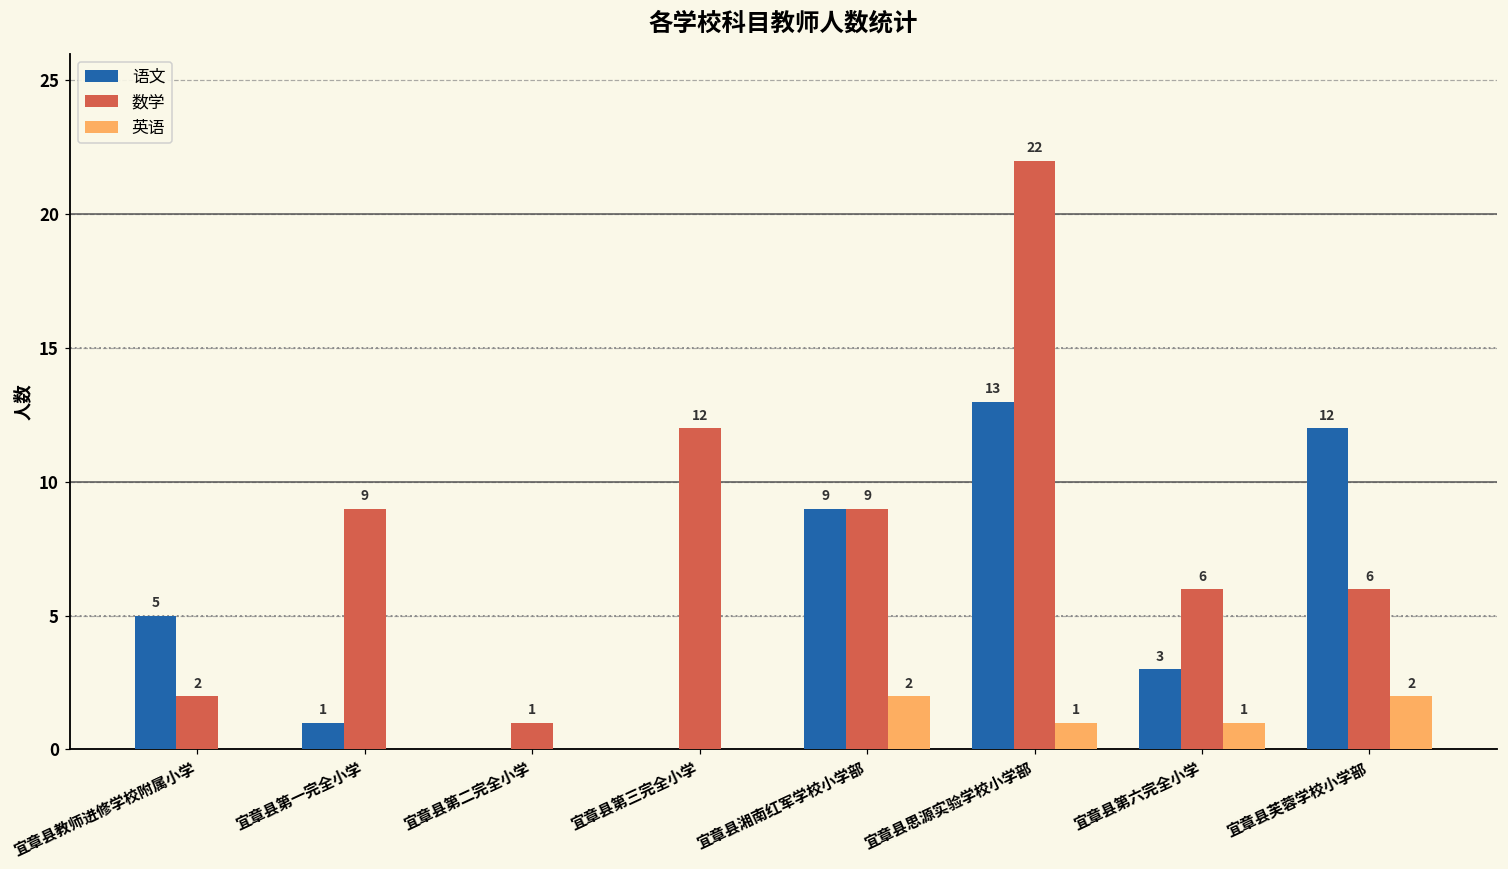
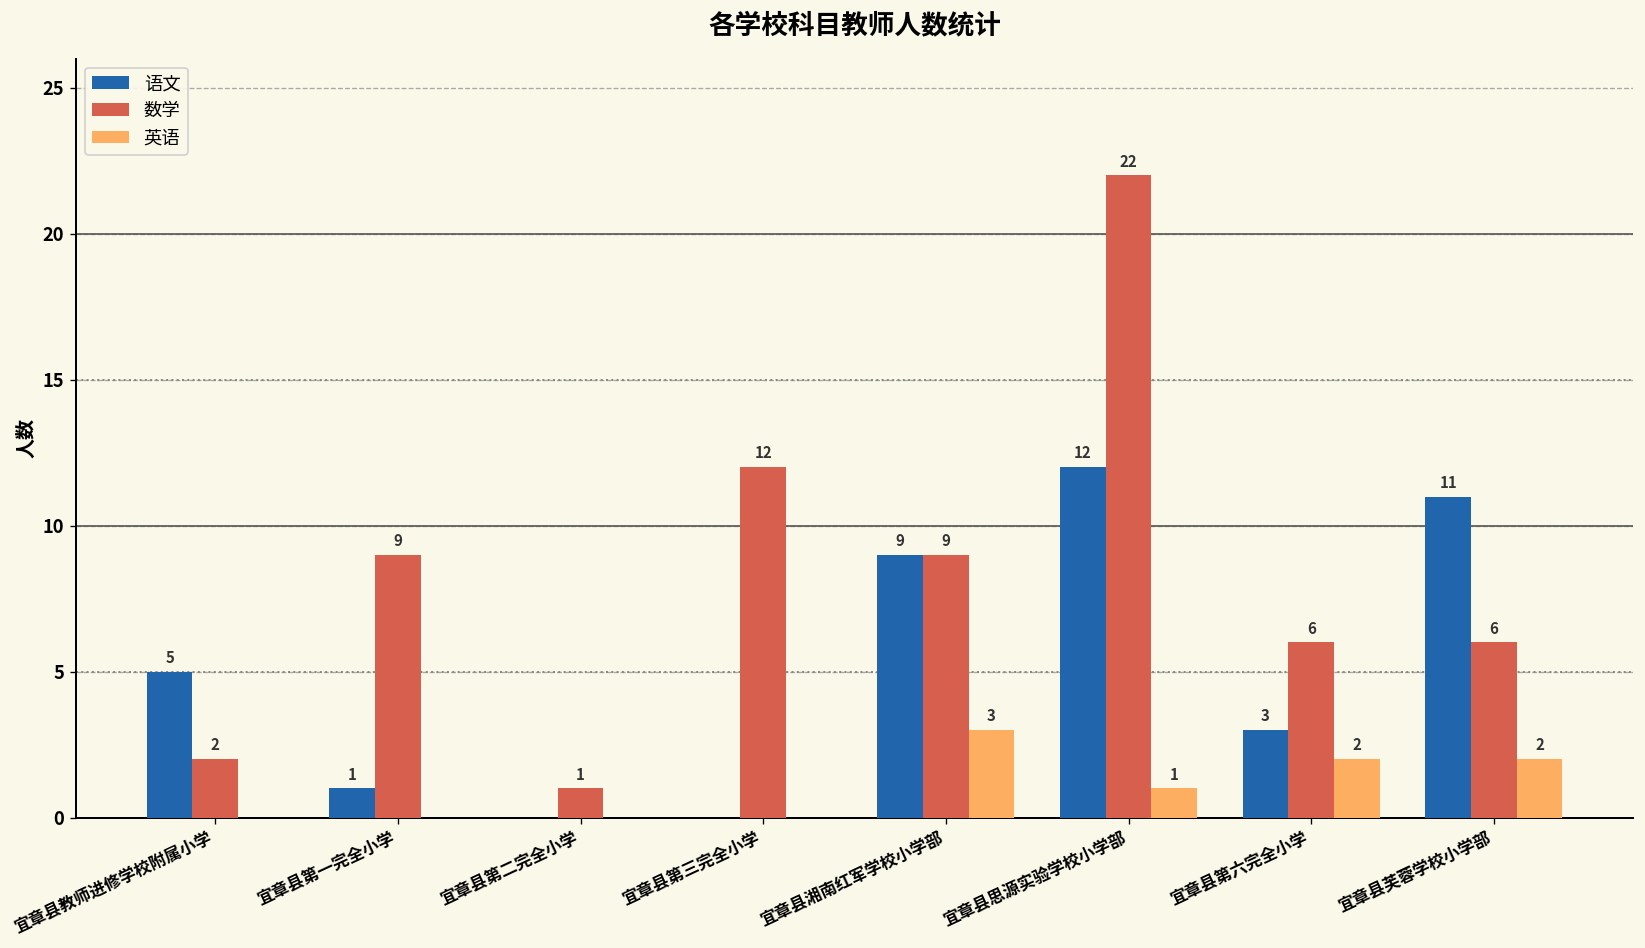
英语, 宜章县湘南红军学校小学部: 2 -> 3
语文, 宜章县思源实验学校小学部: 13 -> 12
英语, 宜章县第六完全小学: 1 -> 2
语文, 宜章县芙蓉学校小学部: 12 -> 11
